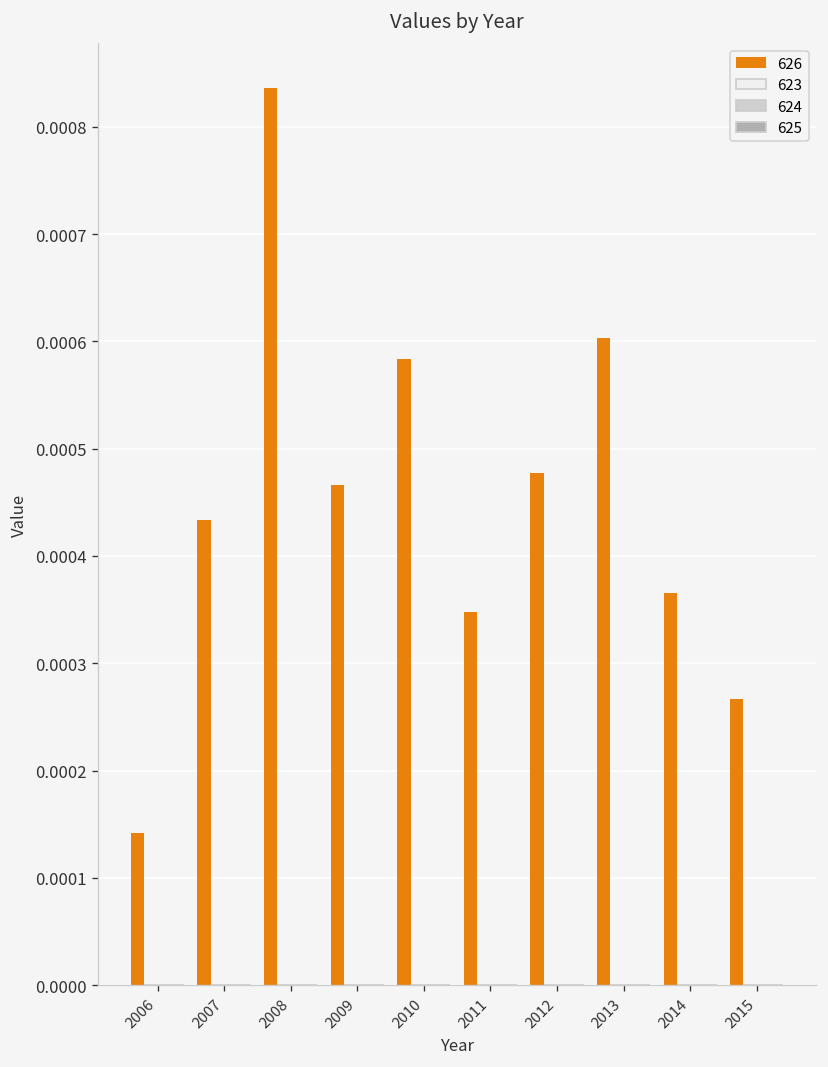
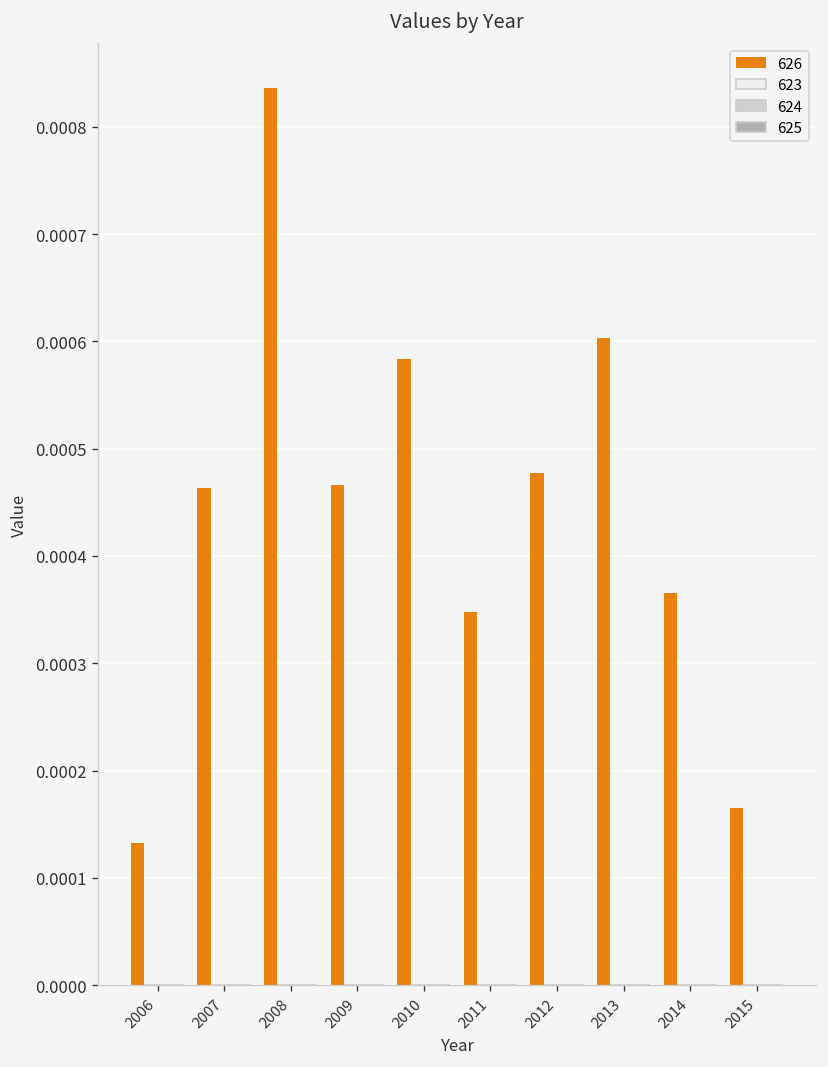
626, 2006: 0.00014 -> 0.00013
626, 2007: 0.00043 -> 0.00046
626, 2015: 0.00027 -> 0.00016
